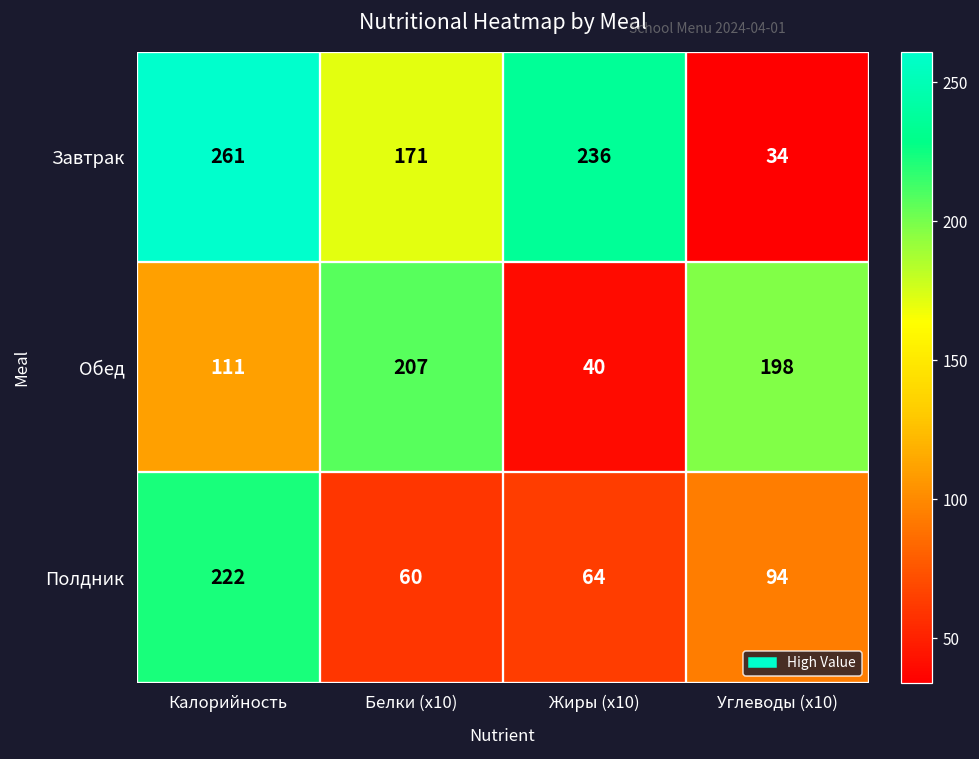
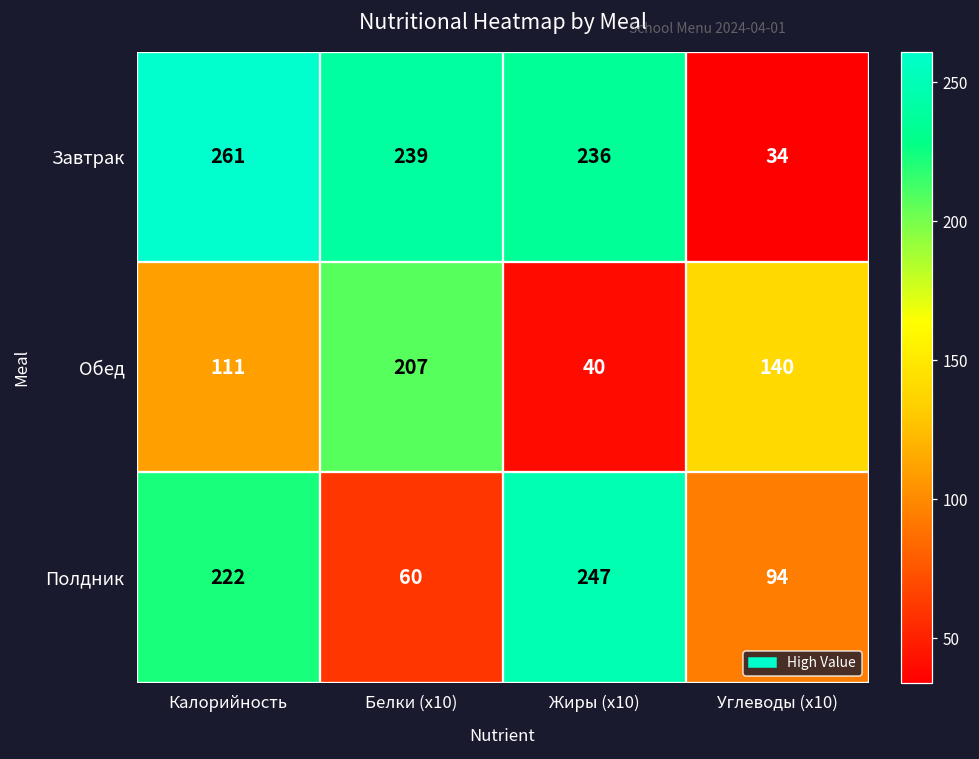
Завтрак, Белки (x10): 171 -> 239
Обед, Углеводы (x10): 198 -> 140
Полдник, Жиры (x10): 64 -> 247
